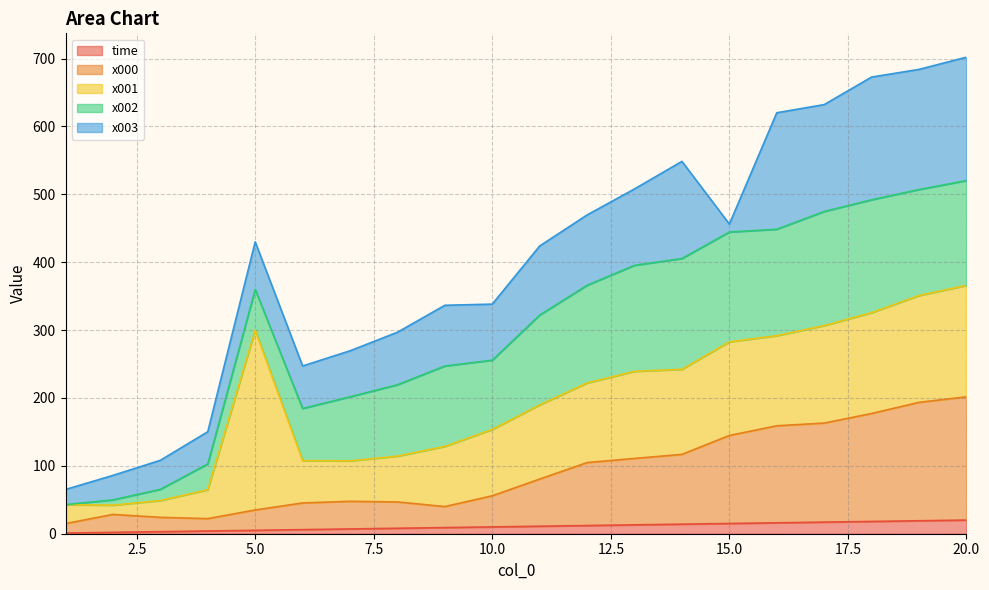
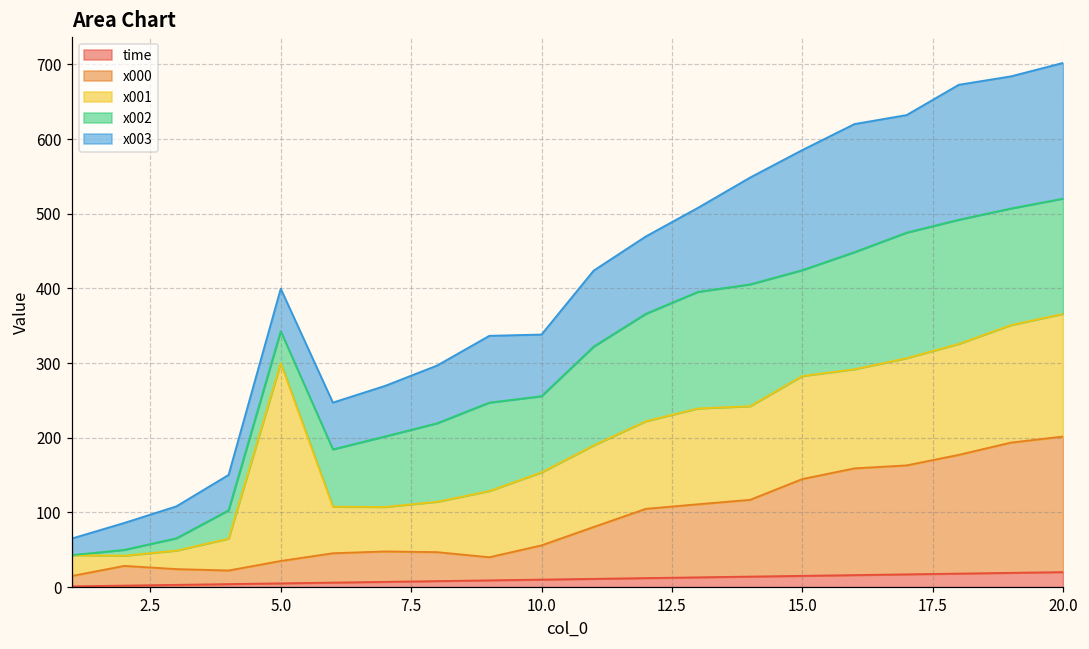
x002, 5.0: 60 -> 40
x003, 5.0: 70 -> 60
x002, 15.0: 160 -> 140
x003, 15.0: 10 -> 160
